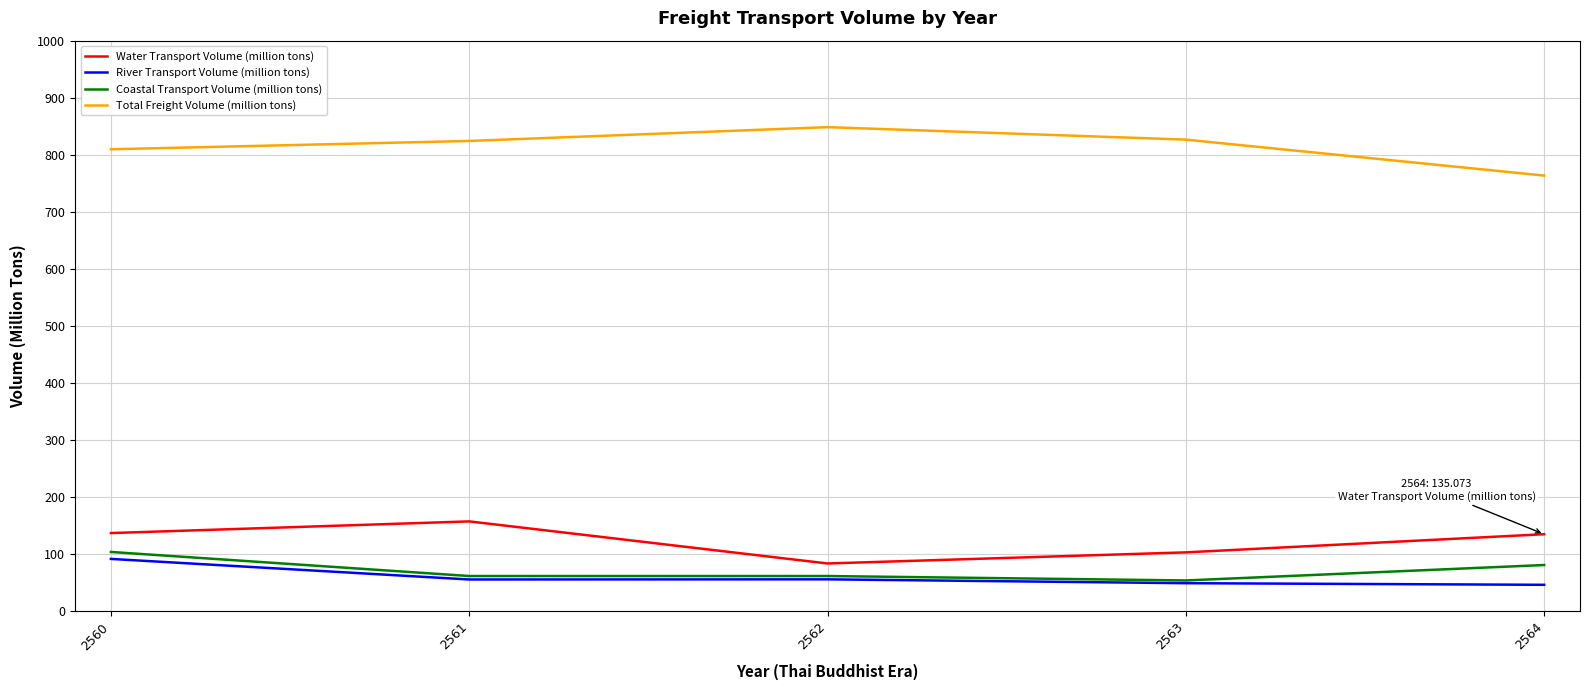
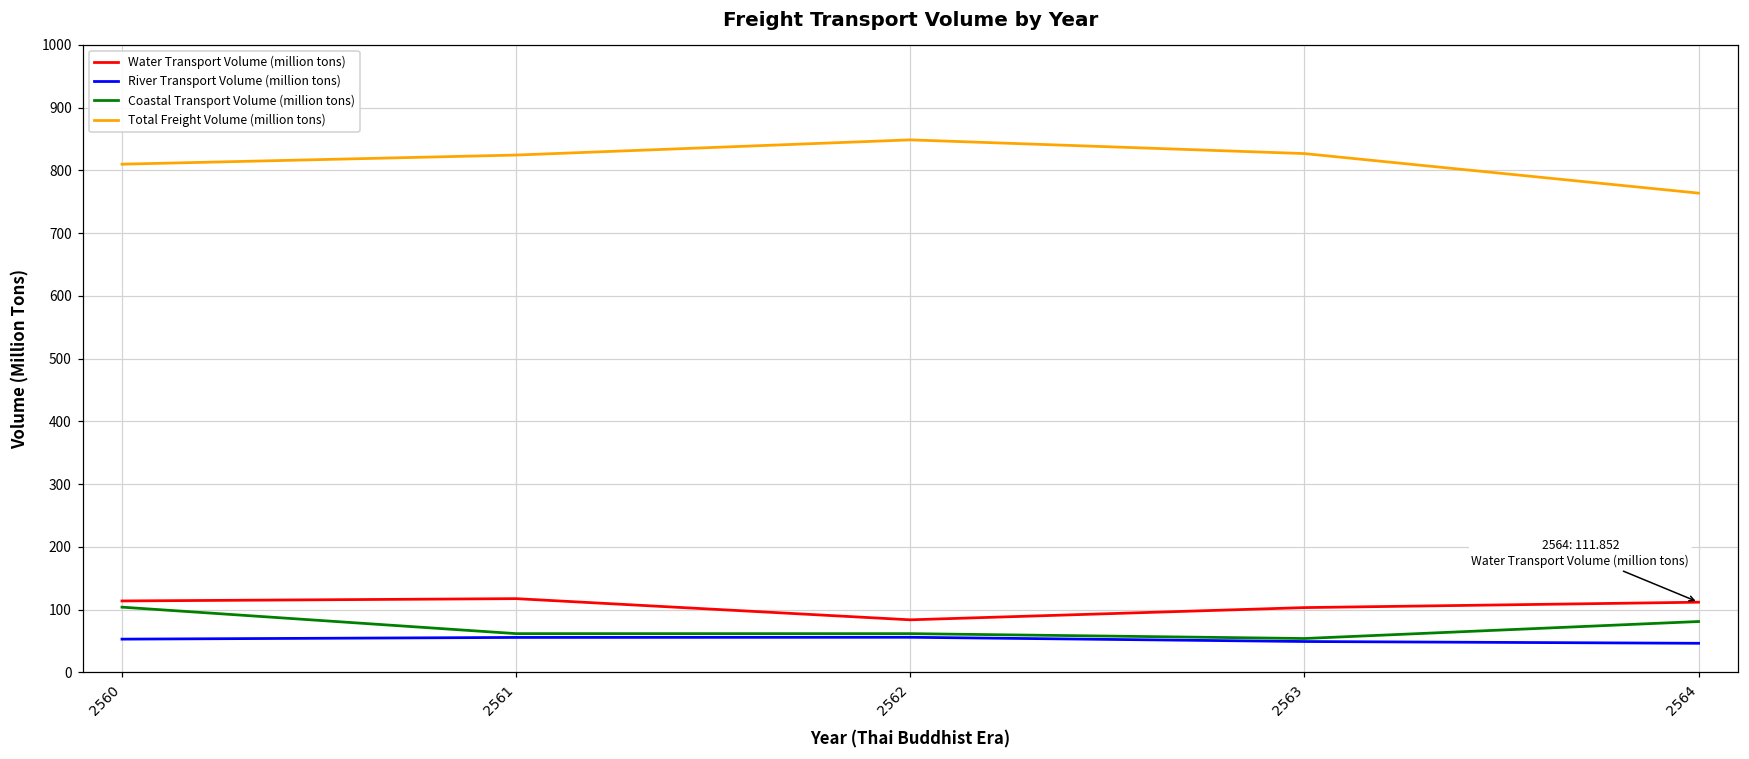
Water Transport Volume (million tons), 2560: 140 -> 110
River Transport Volume (million tons), 2560: 90 -> 50
Water Transport Volume (million tons), 2561: 160 -> 120
Water Transport Volume (million tons), 2564: 135.073 -> 111.852
